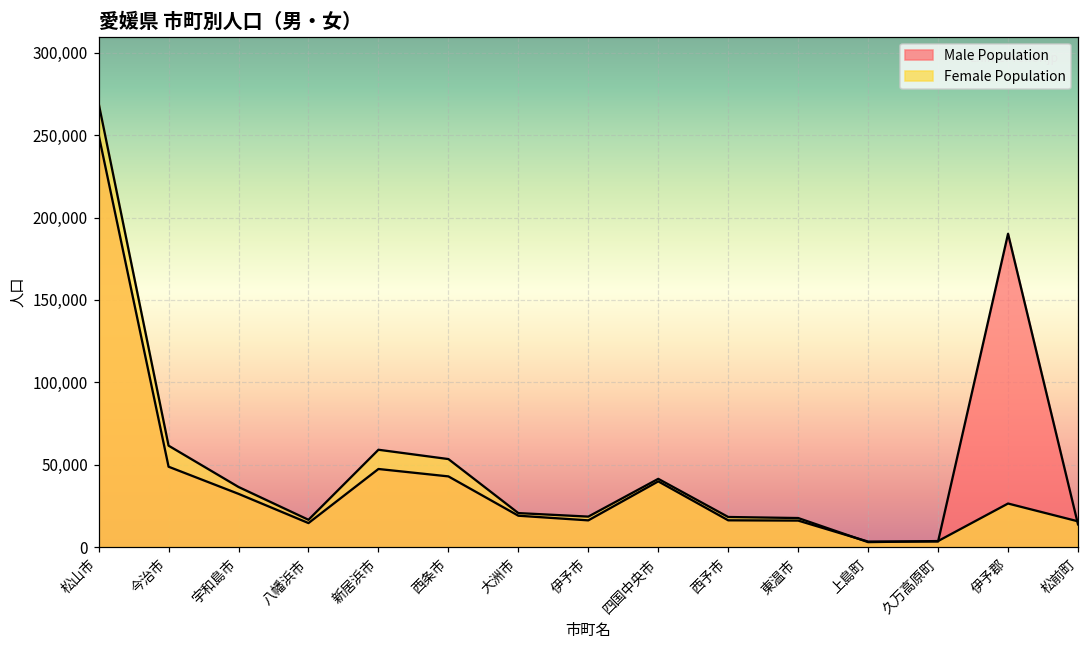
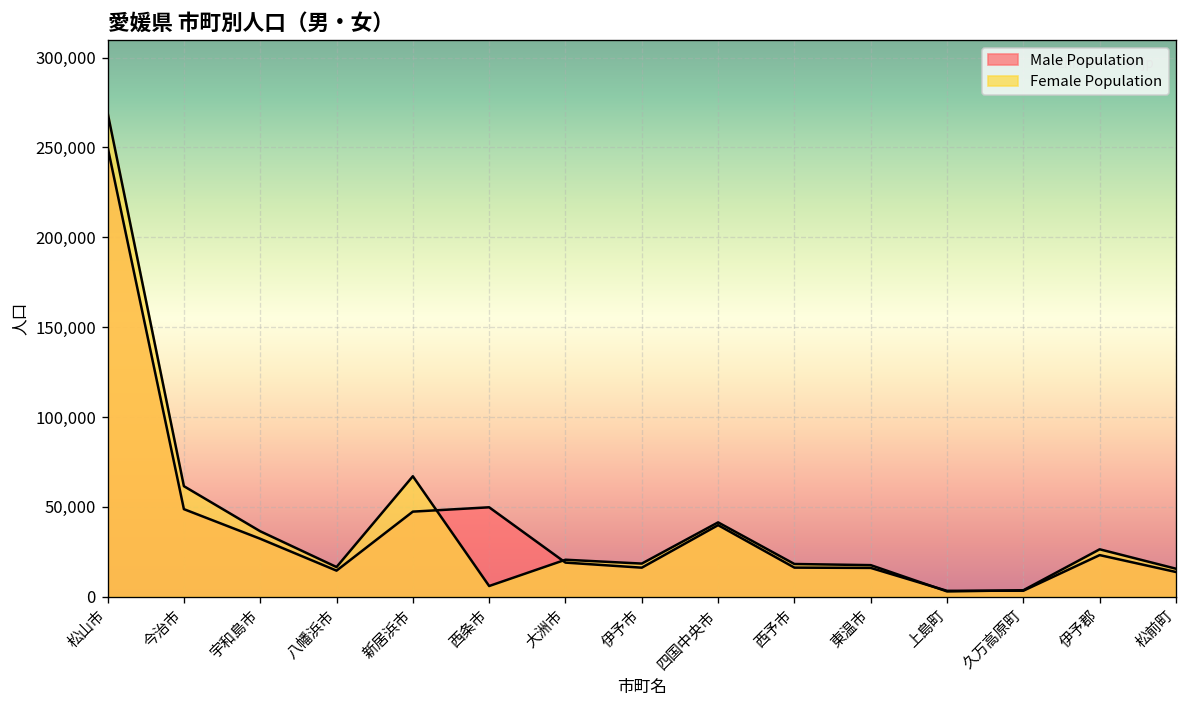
Female Population, 新居浜市: 59,000 -> 67,000
Male Population, 西条市: 43,000 -> 50,000
Female Population, 西条市: 53,000 -> 6,000
Male Population, 伊予郡: 190,000 -> 23,000
